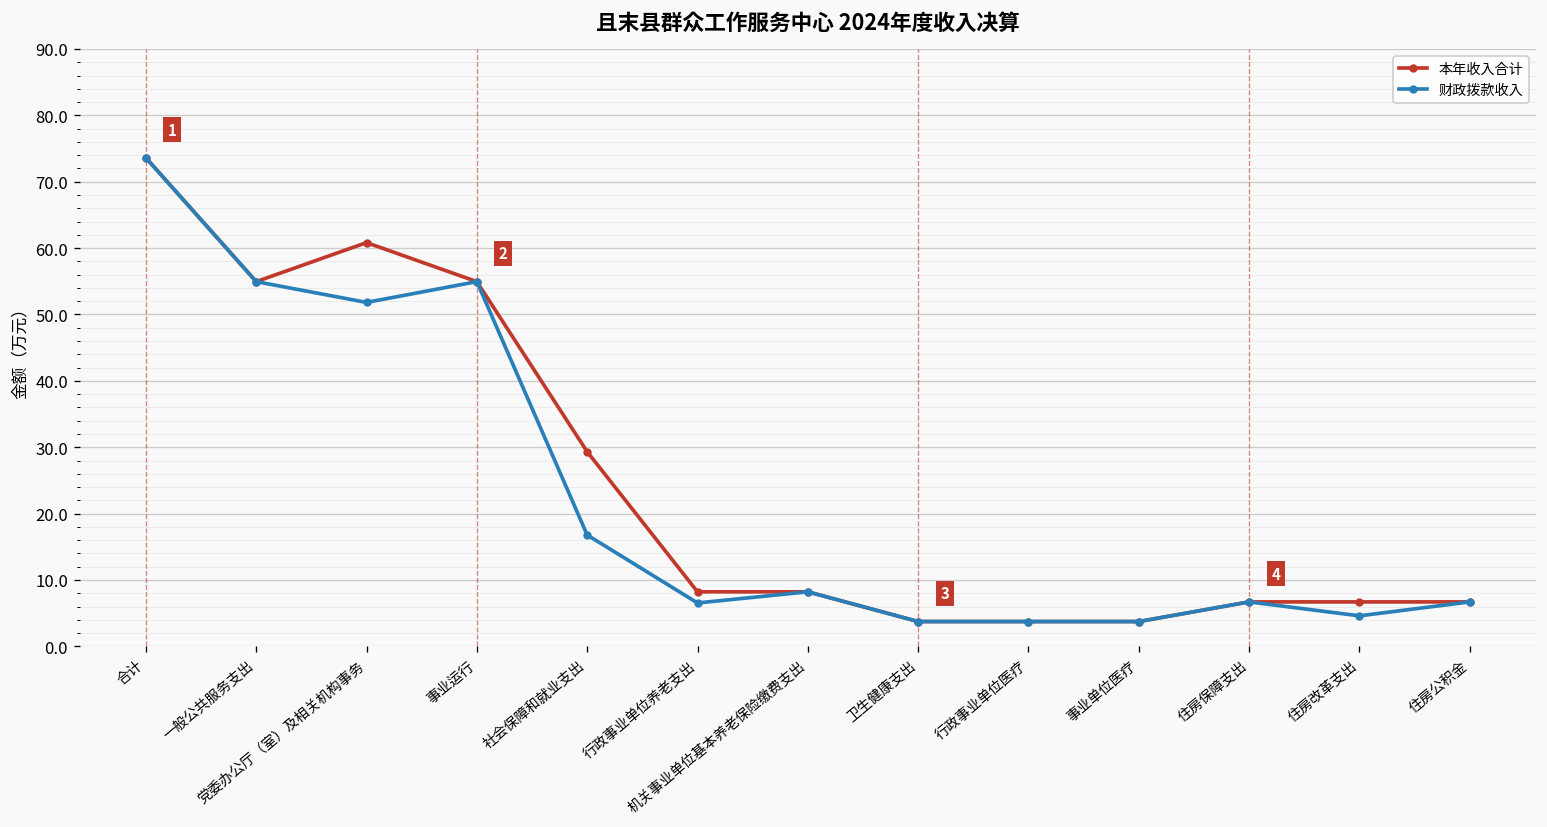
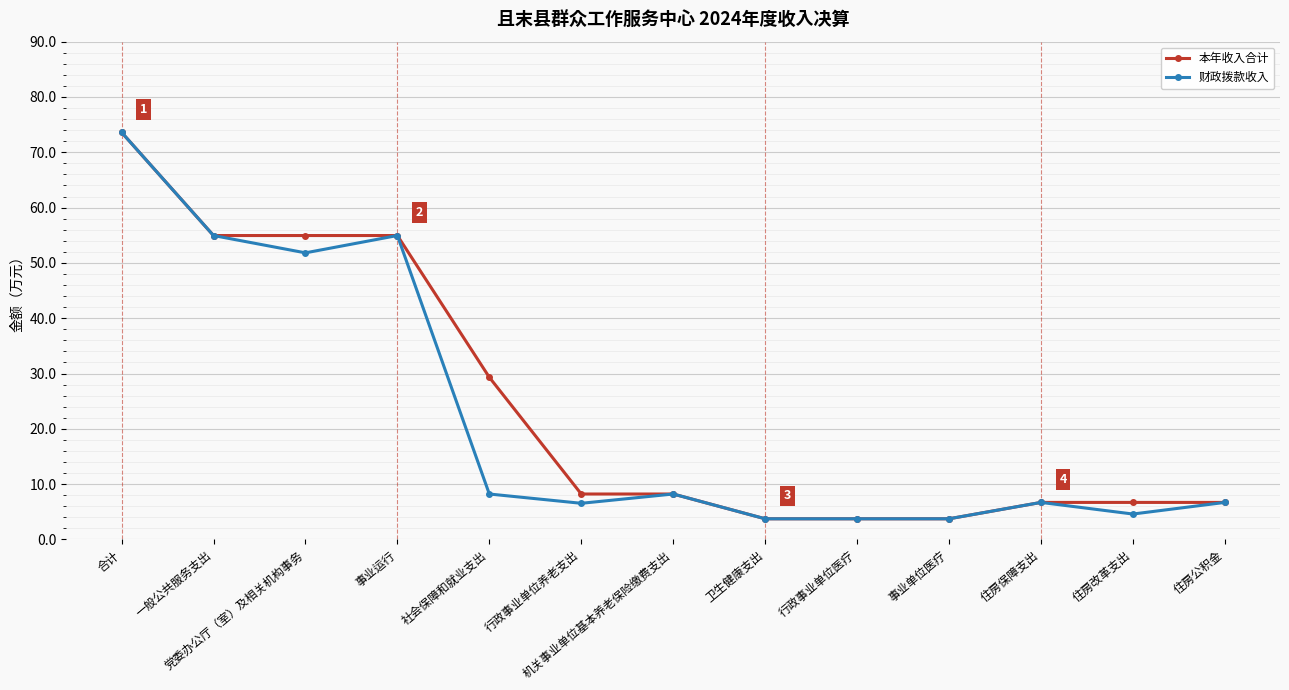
本年收入合计, 党委办公厅（室）及相关机构事务: 61 -> 55
财政拨款收入, 社会保障和就业支出: 17 -> 8
